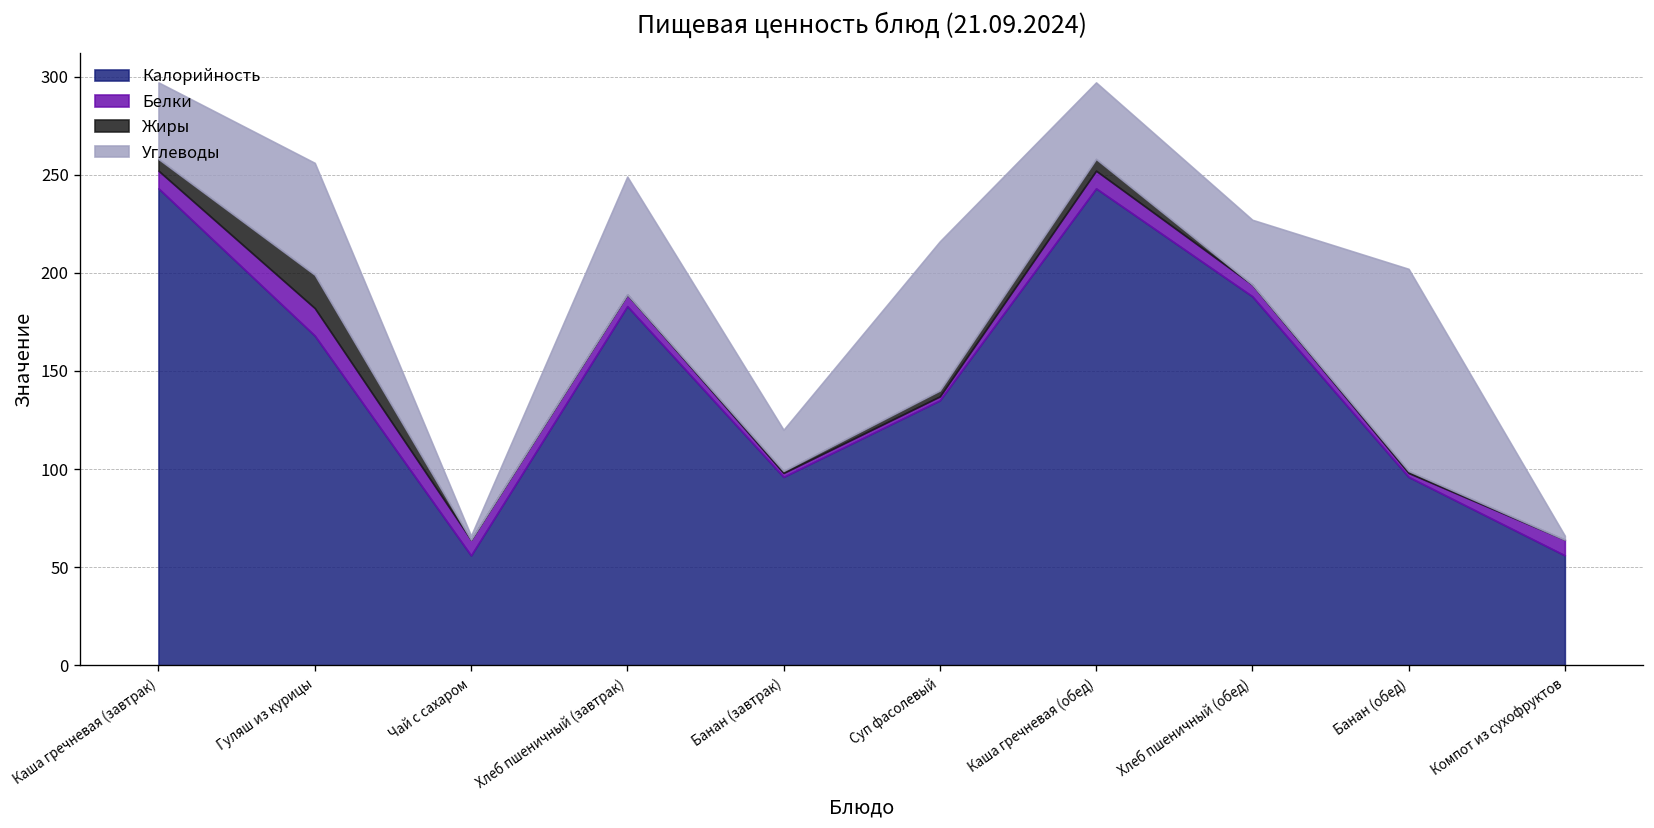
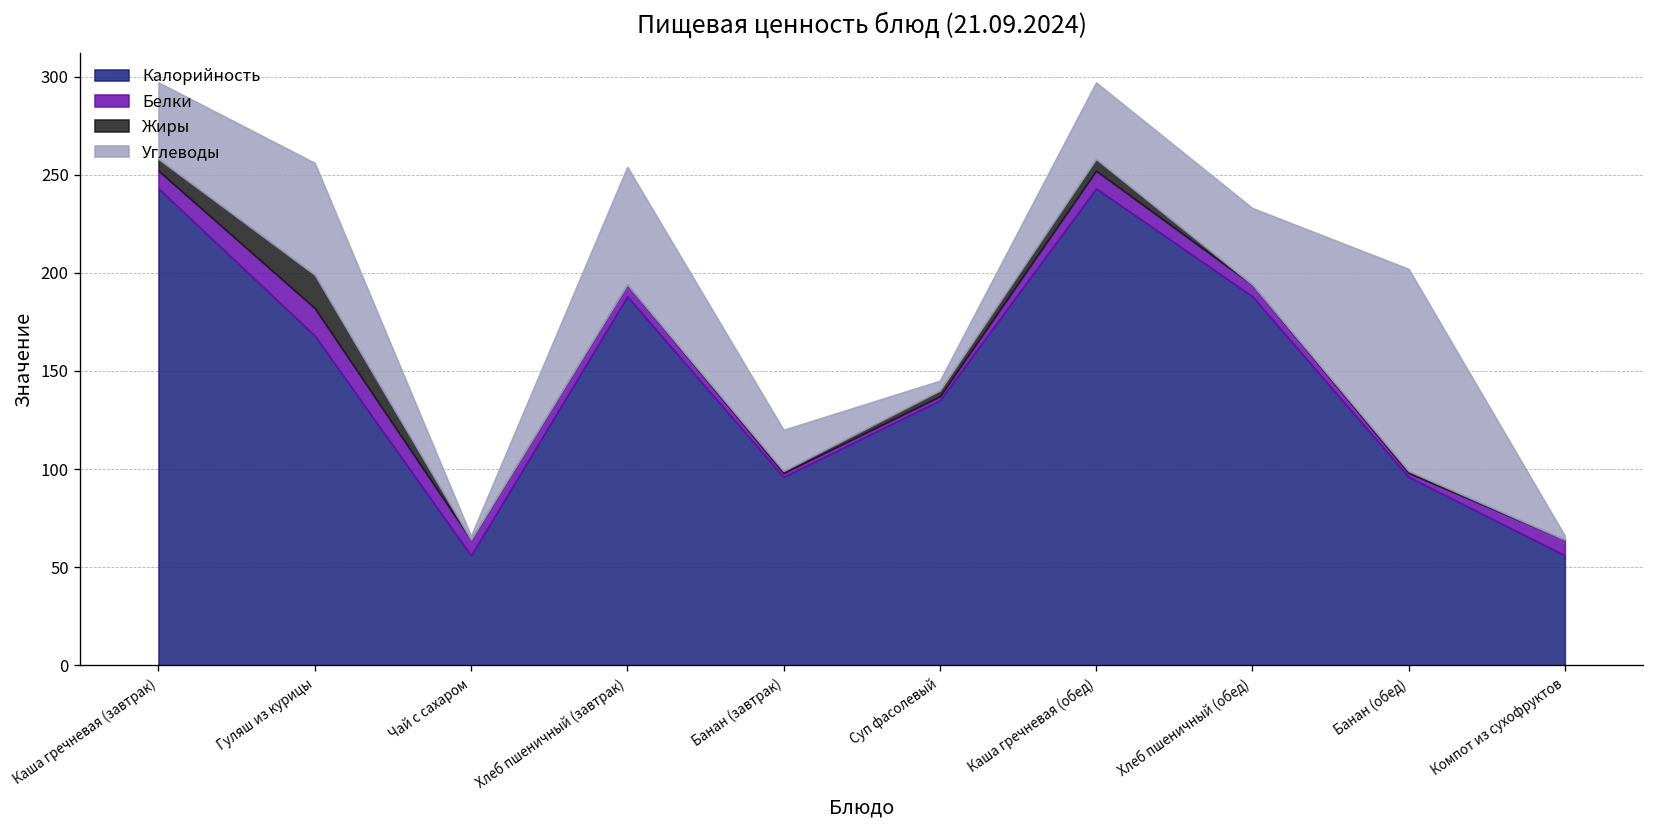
Калорийность, Хлеб пшеничный (завтрак): 183 -> 188
Углеводы, Суп фасолевый: 76 -> 5
Углеводы, Хлеб пшеничный (обед): 33 -> 39
